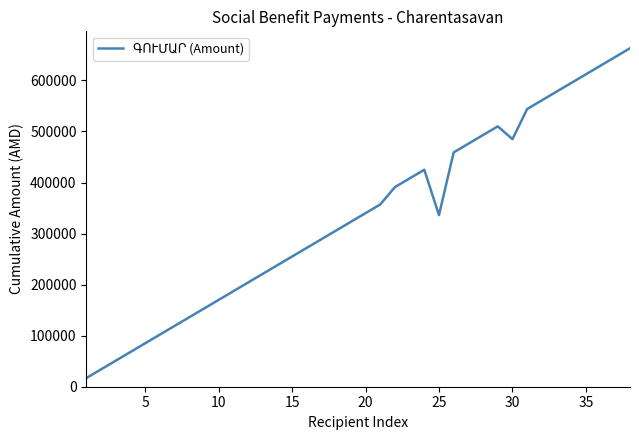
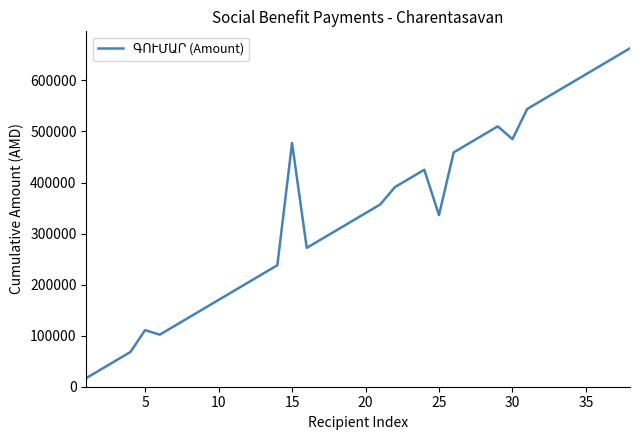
5: 90000 -> 110000
15: 260000 -> 480000
